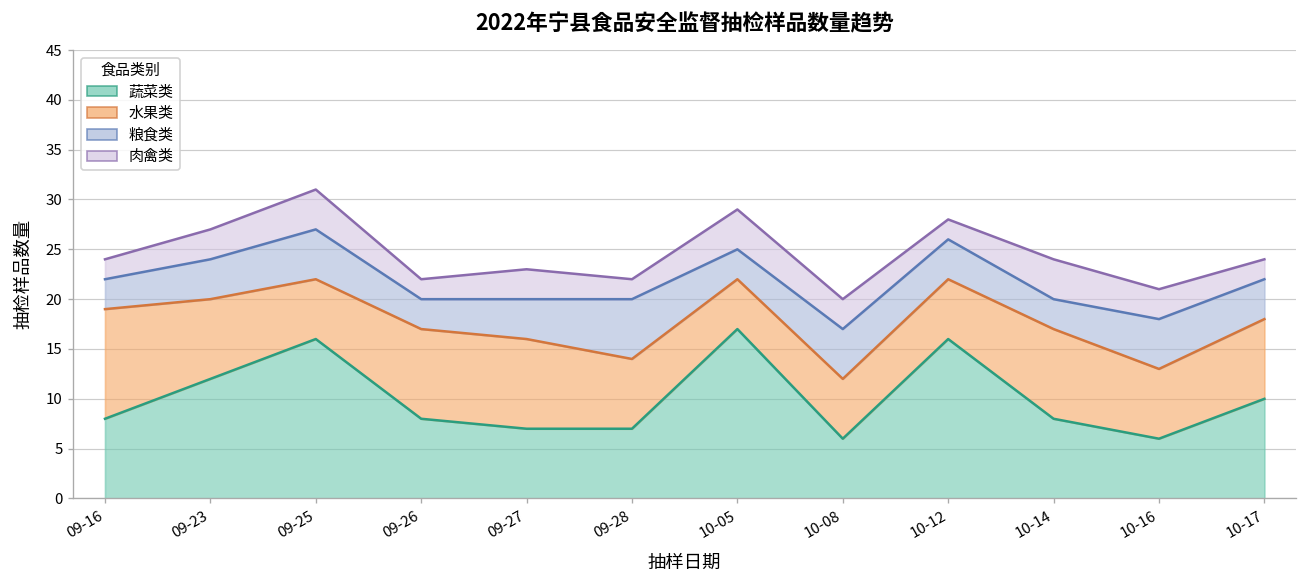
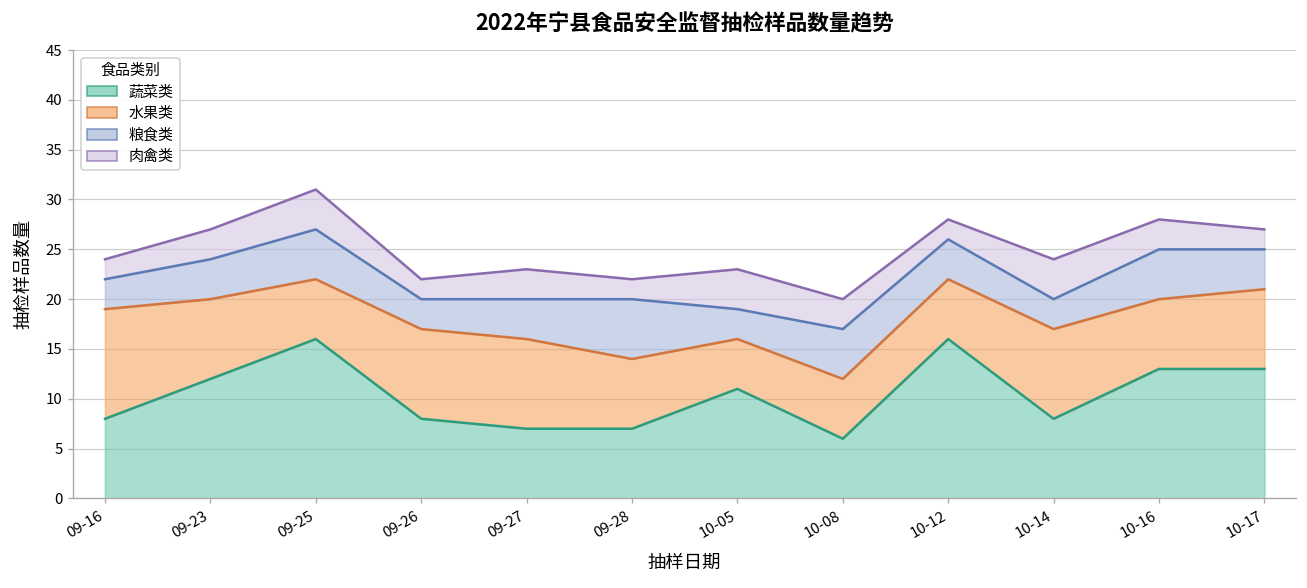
蔬菜类, 10-05: 17 -> 11
蔬菜类, 10-16: 6 -> 13
蔬菜类, 10-17: 10 -> 13
